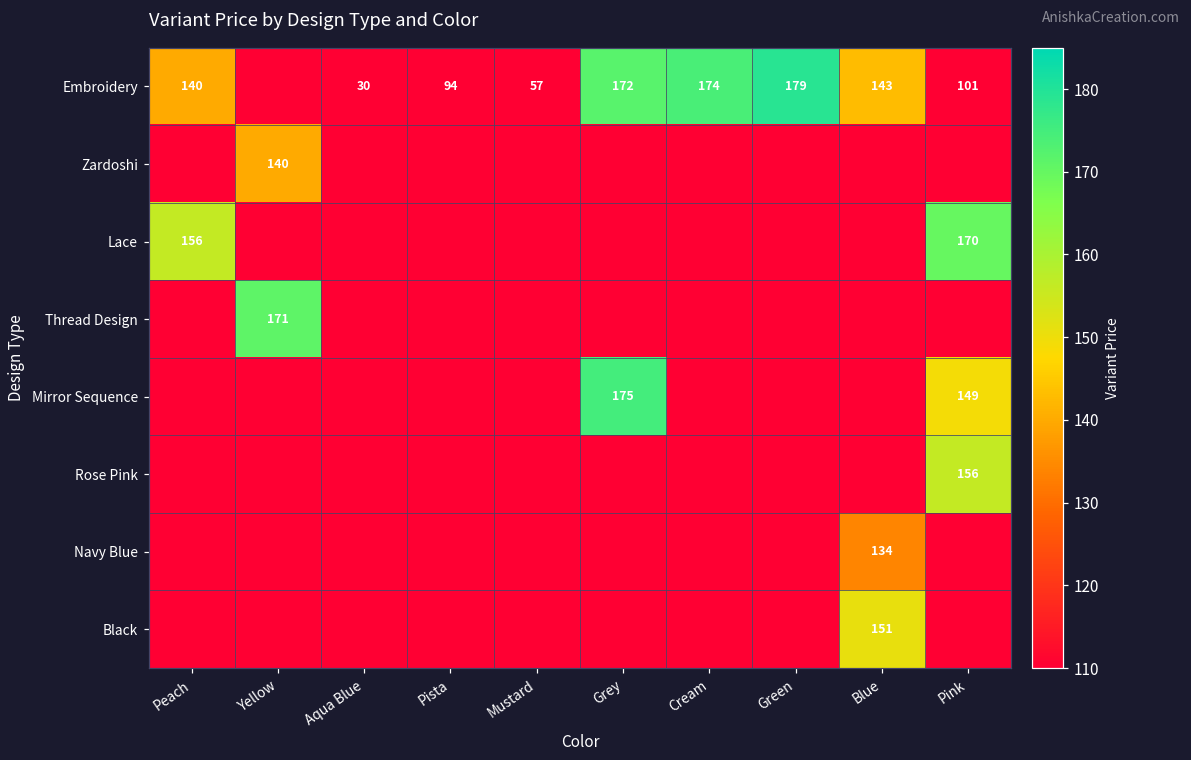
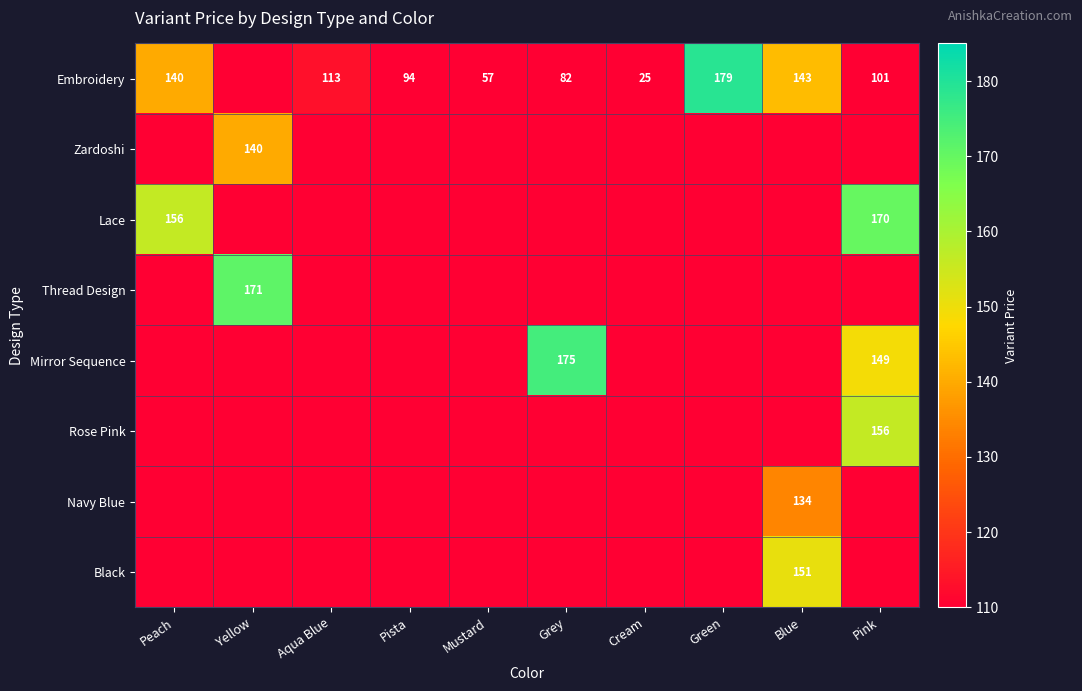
Embroidery, Aqua Blue: 30 -> 113
Embroidery, Grey: 172 -> 82
Embroidery, Cream: 174 -> 25
